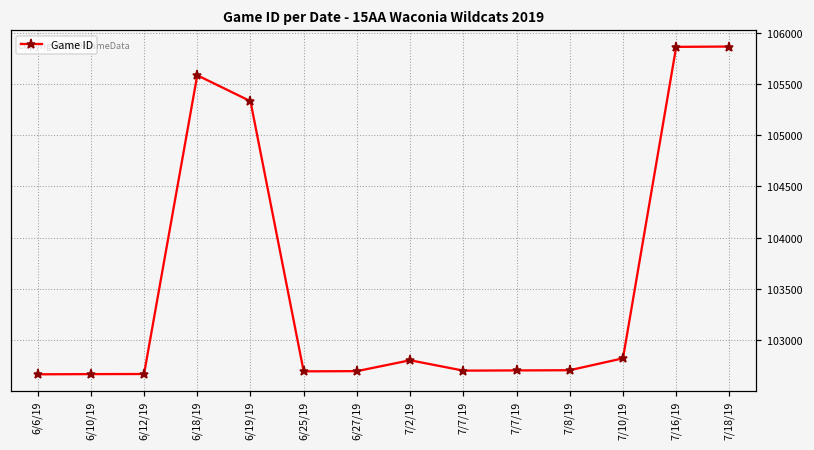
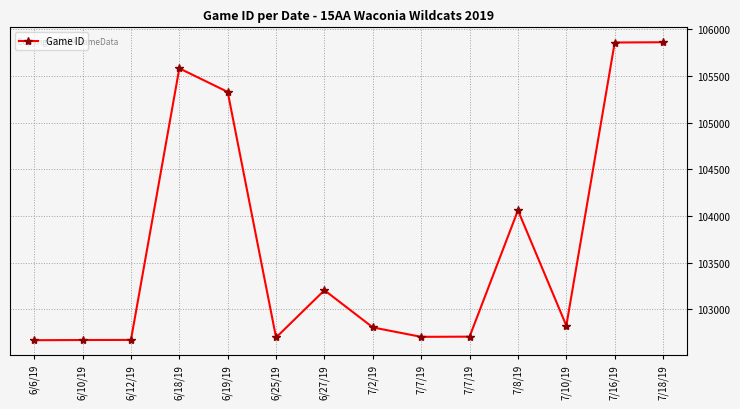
6/27/19: 102700 -> 103200
7/8/19: 102700 -> 104100
